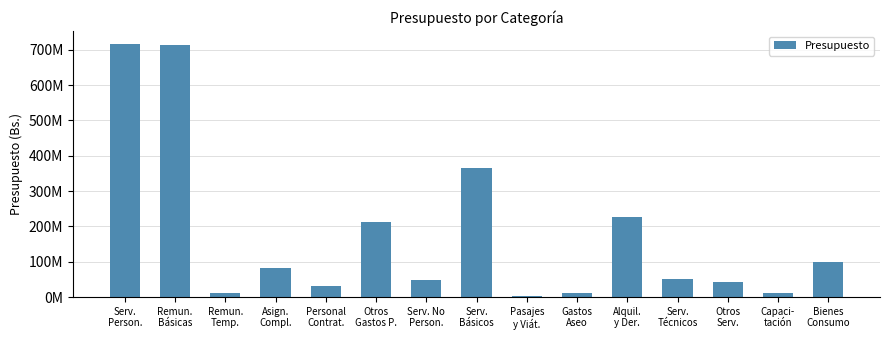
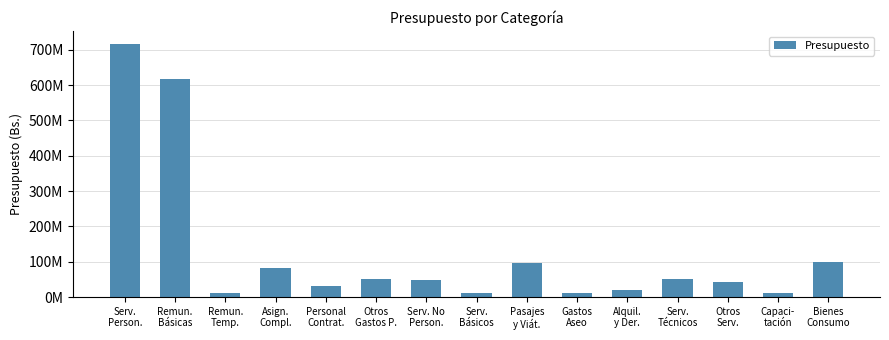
Remun. Básicas: 710000000 -> 620000000
Otros Gastos P.: 210000000 -> 50000000
Serv. Básicos: 370000000 -> 10000000
Pasajes y Viát.: 0 -> 100000000
Alquil. y Der.: 230000000 -> 20000000
